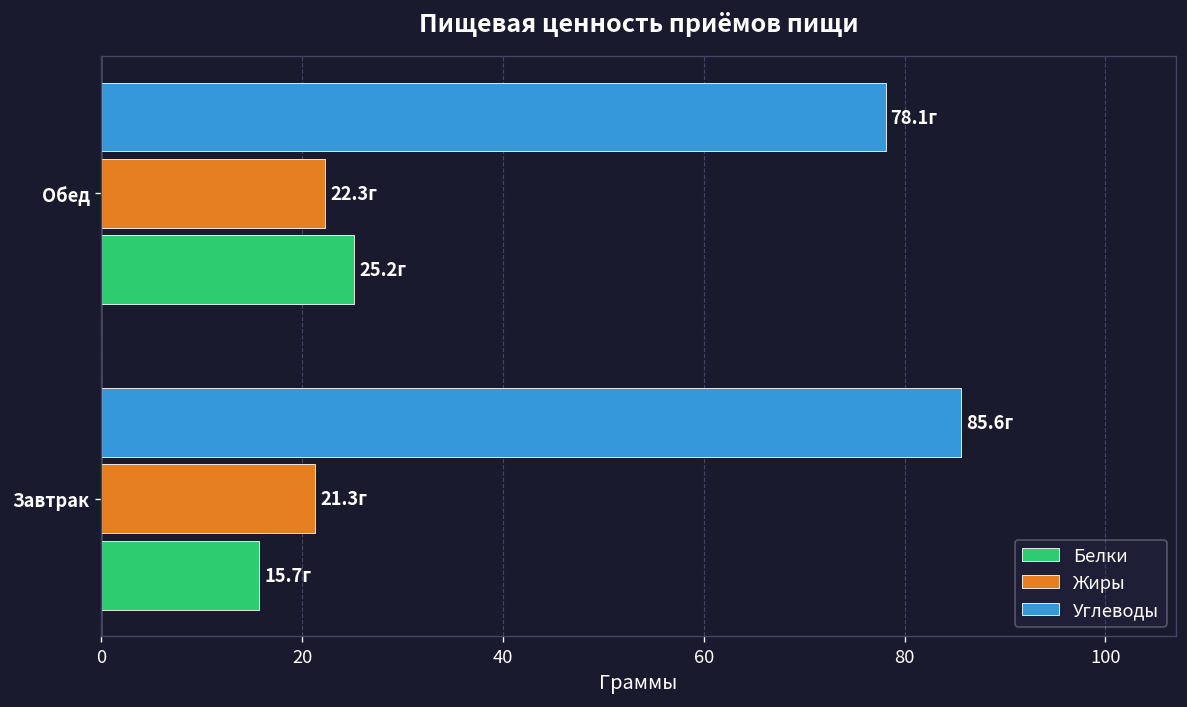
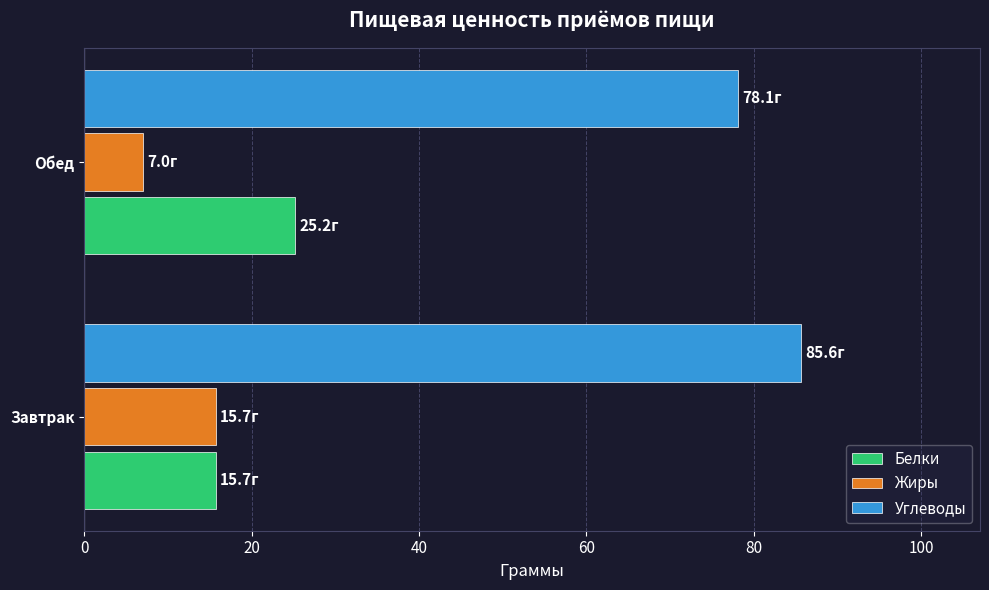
Жиры, Обед: 22.3г -> 7.0г
Жиры, Завтрак: 21.3г -> 15.7г
